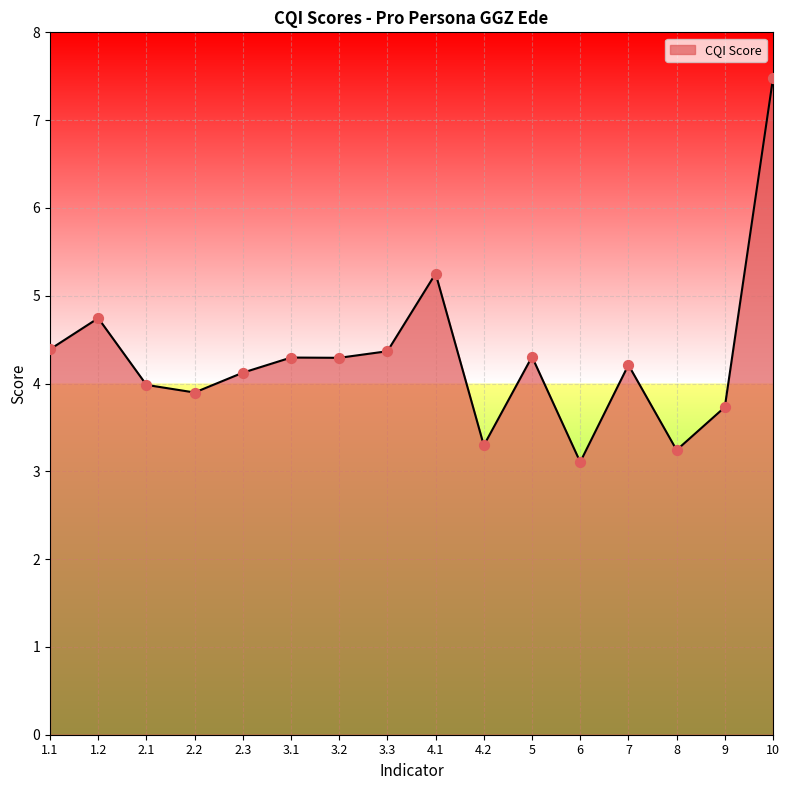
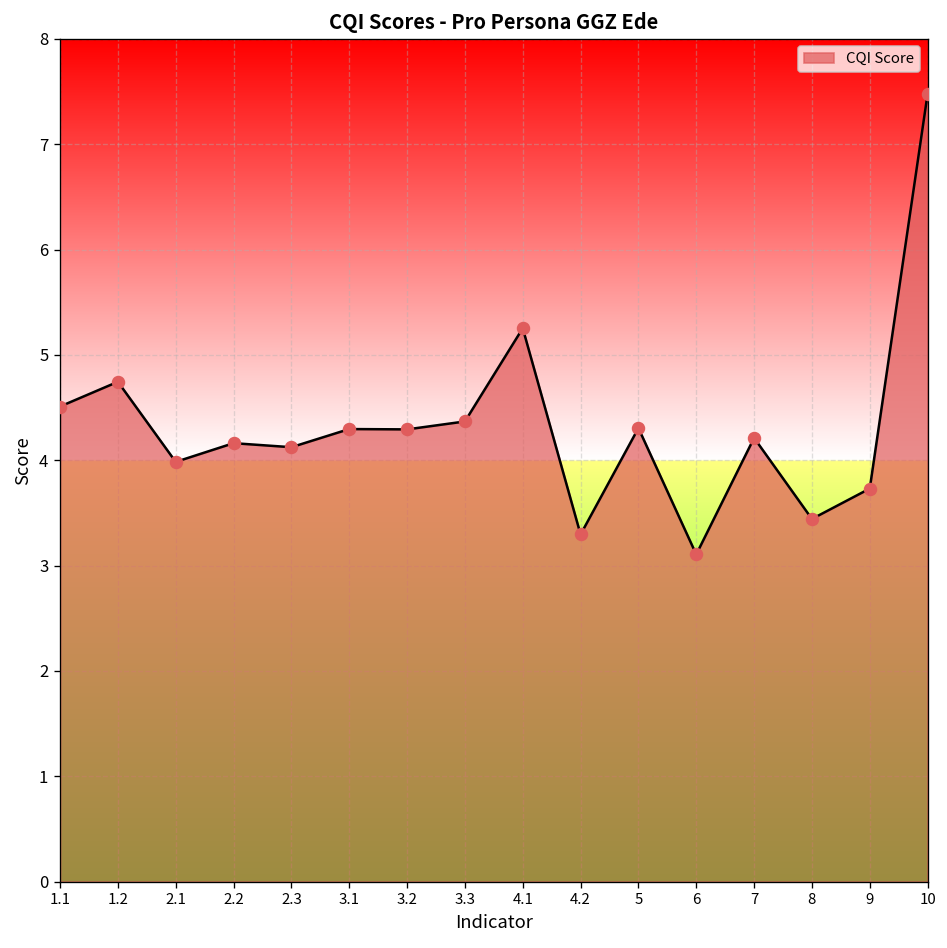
1.1: 4.4 -> 4.5
2.2: 3.9 -> 4.2
8: 3.2 -> 3.4
